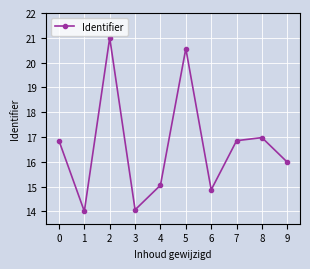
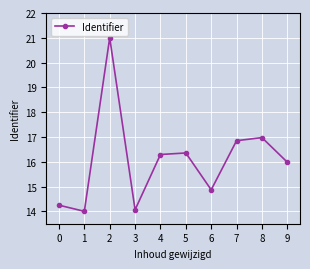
0: 16.8 -> 14.2
4: 15.1 -> 16.3
5: 20.6 -> 16.4
